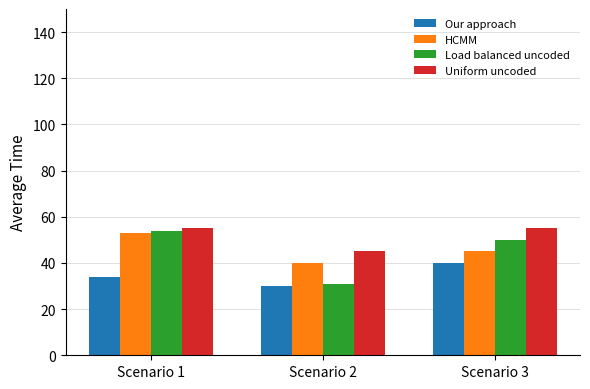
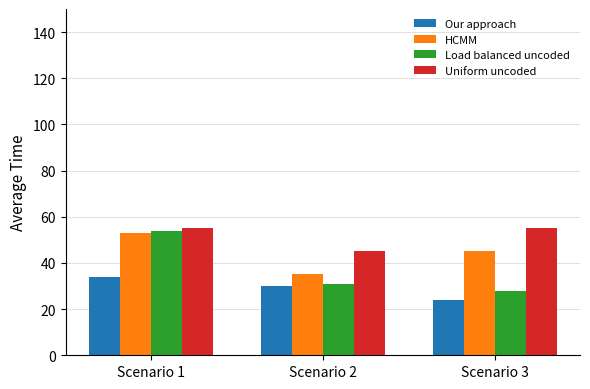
HCMM, Scenario 2: 40 -> 35
Our approach, Scenario 3: 40 -> 24
Load balanced uncoded, Scenario 3: 50 -> 28
